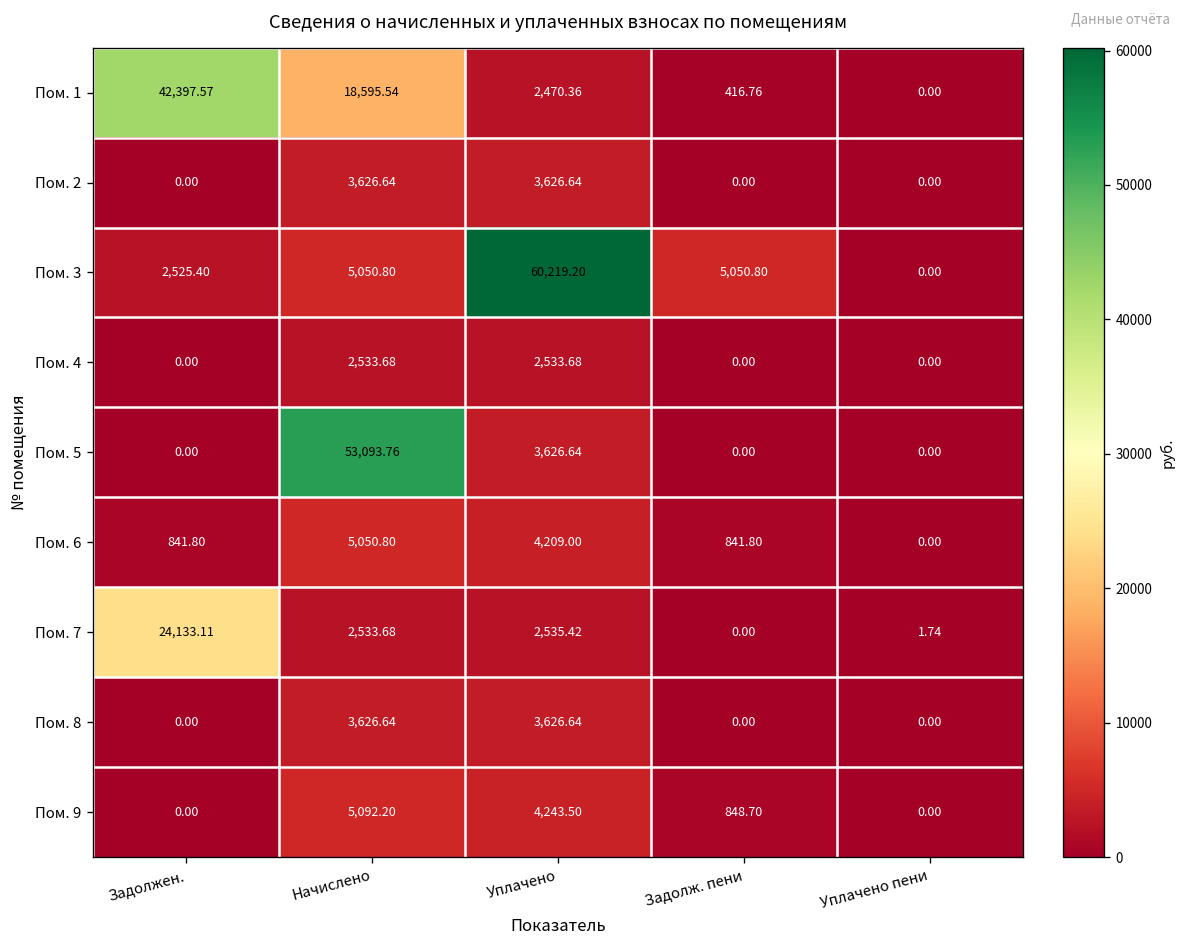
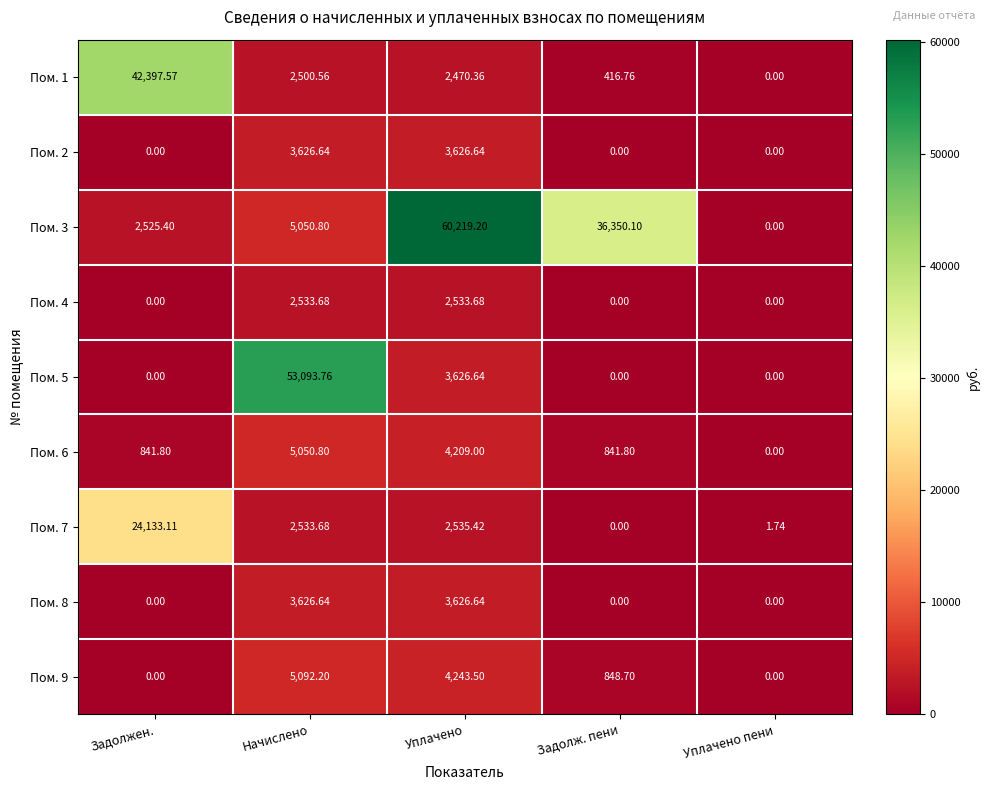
Пом. 1, Начислено: 18,595.54 -> 2,500.56
Пом. 3, Задолж. пени: 5,050.80 -> 36,350.10
